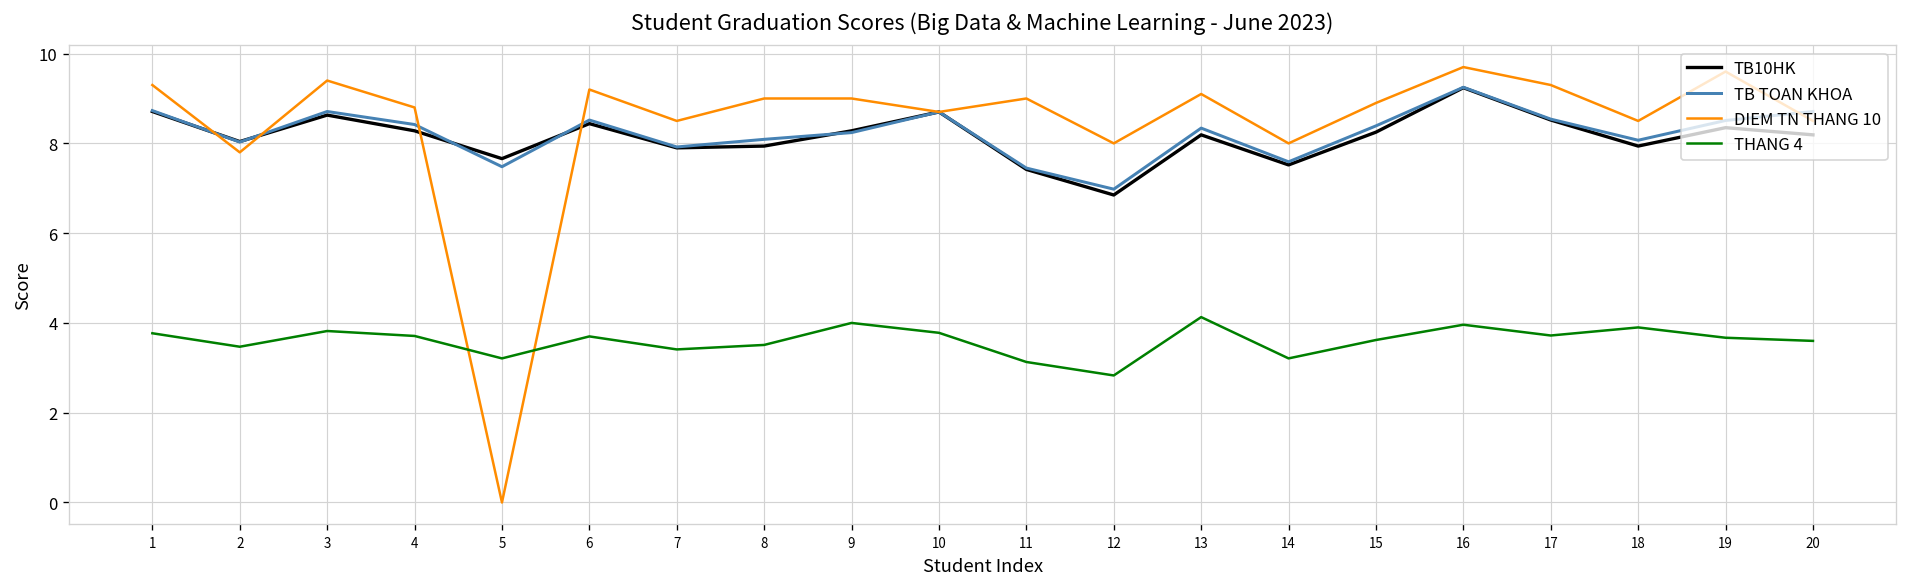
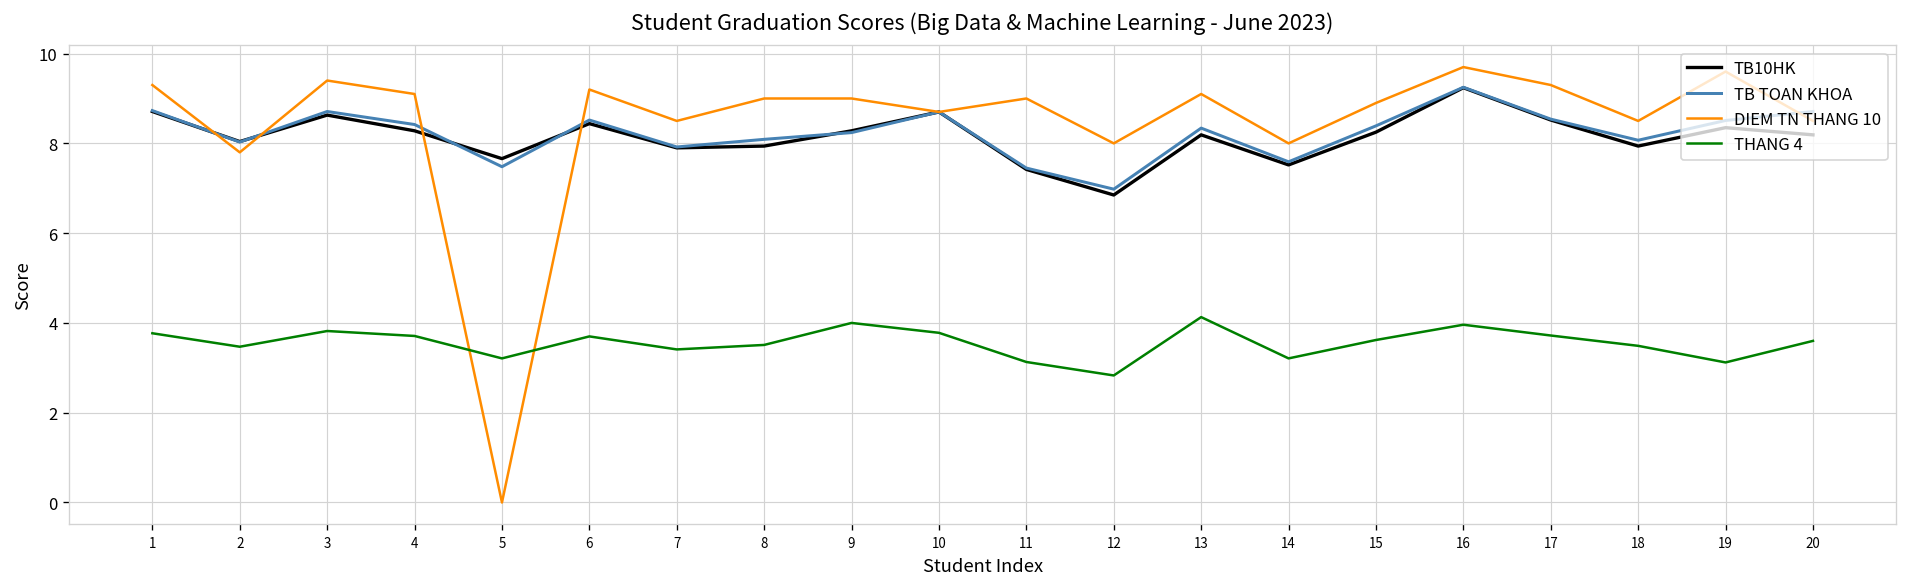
DIEM TN THANG 10, 4: 8.8 -> 9.1
THANG 4, 18: 3.9 -> 3.5
THANG 4, 19: 3.7 -> 3.1
